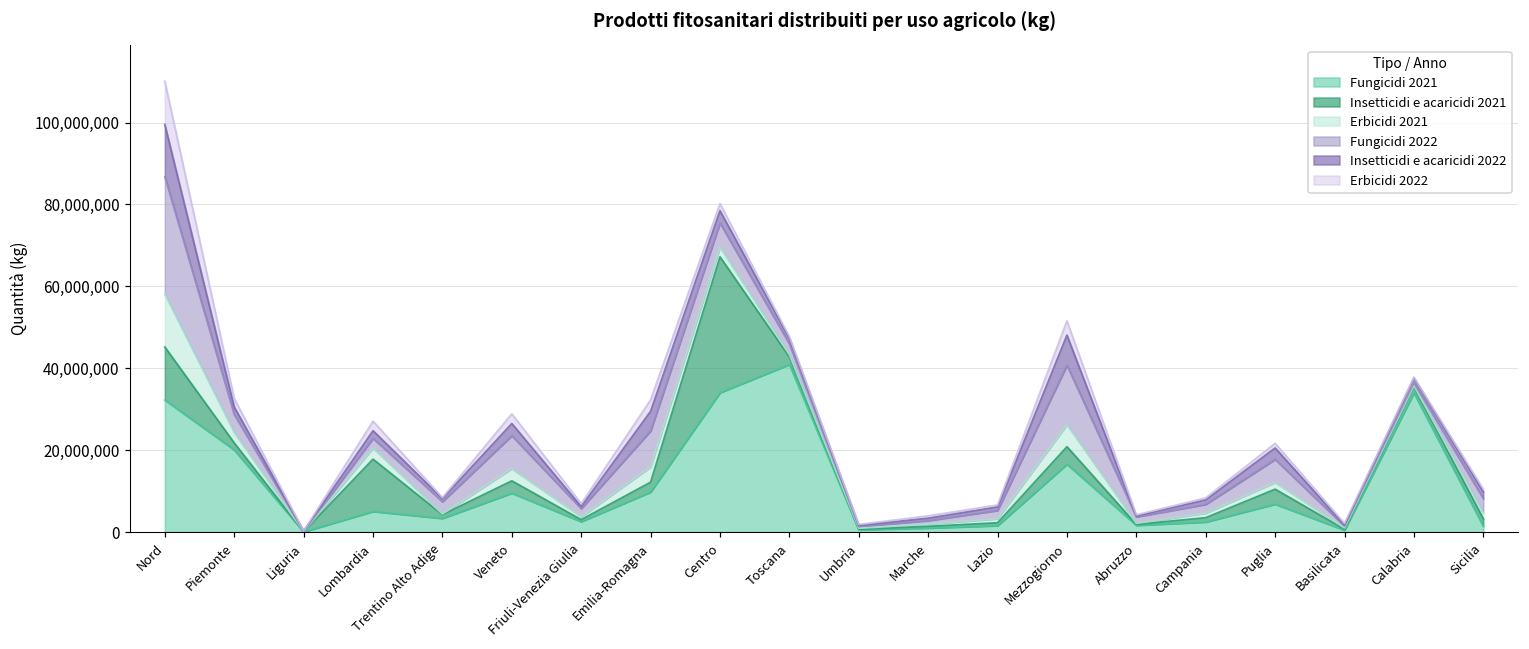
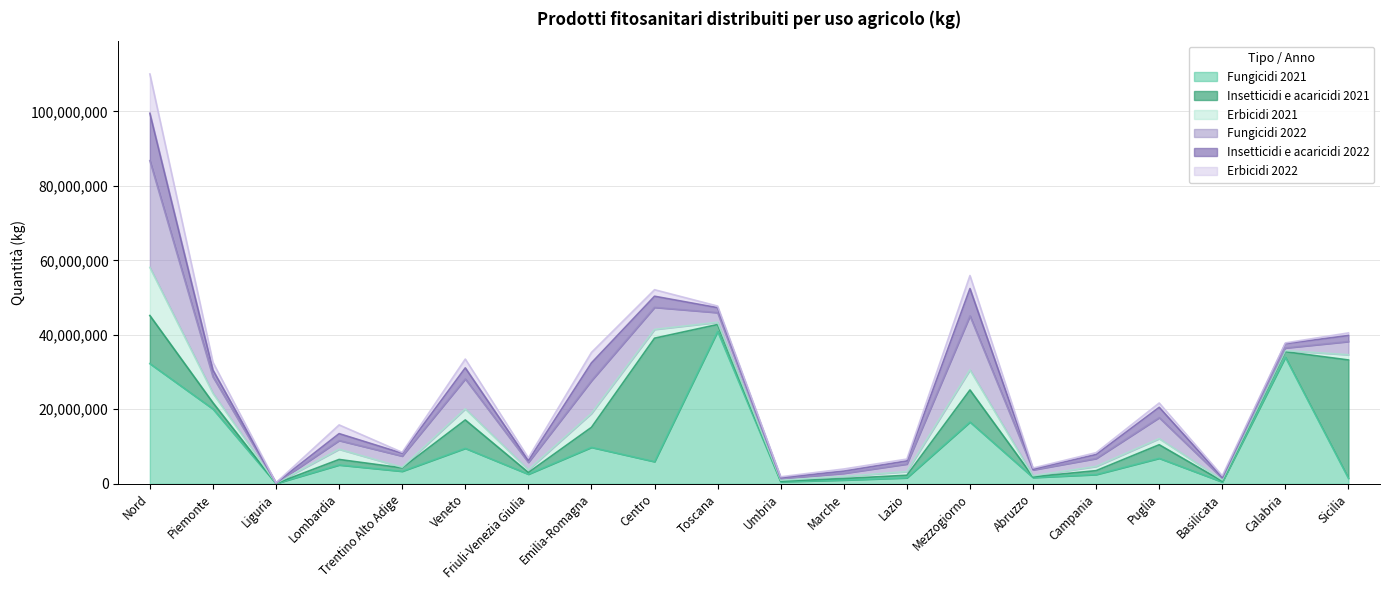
Insetticidi e acaricidi 2021, Lombardia: 13,000,000 -> 1,000,000
Insetticidi e acaricidi 2021, Veneto: 3,000,000 -> 8,000,000
Insetticidi e acaricidi 2021, Emilia-Romagna: 2,000,000 -> 5,000,000
Fungicidi 2021, Centro: 34,000,000 -> 6,000,000
Insetticidi e acaricidi 2021, Mezzogiorno: 4,000,000 -> 9,000,000
Insetticidi e acaricidi 2021, Sicilia: 2,000,000 -> 32,000,000
